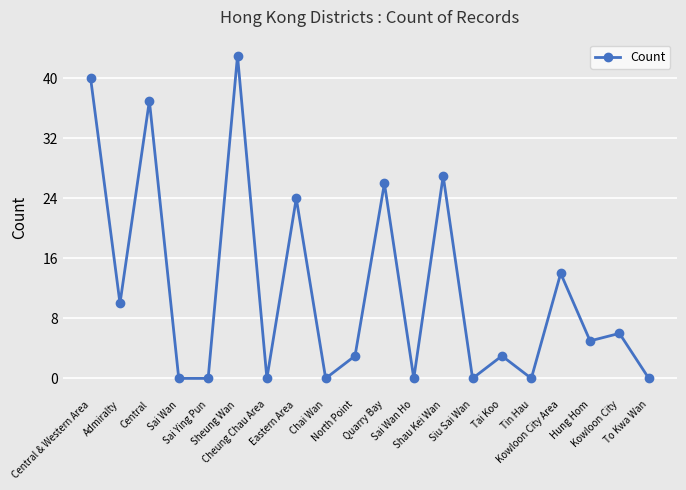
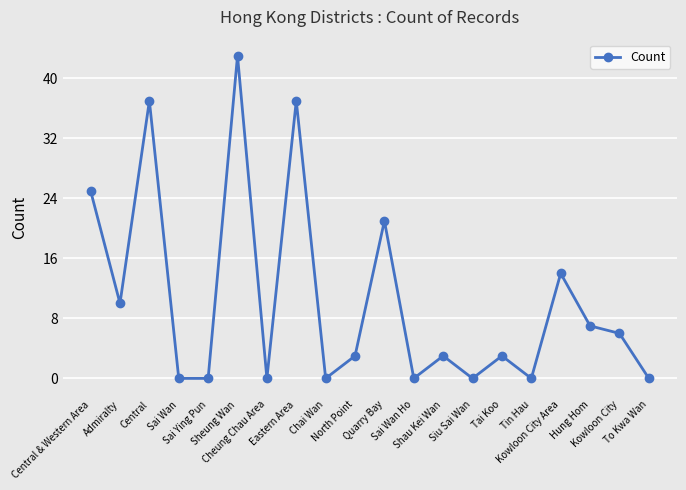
Central & Western Area: 40 -> 25
Eastern Area: 24 -> 37
Quarry Bay: 26 -> 21
Shau Kei Wan: 27 -> 3
Hung Hom: 5 -> 7
